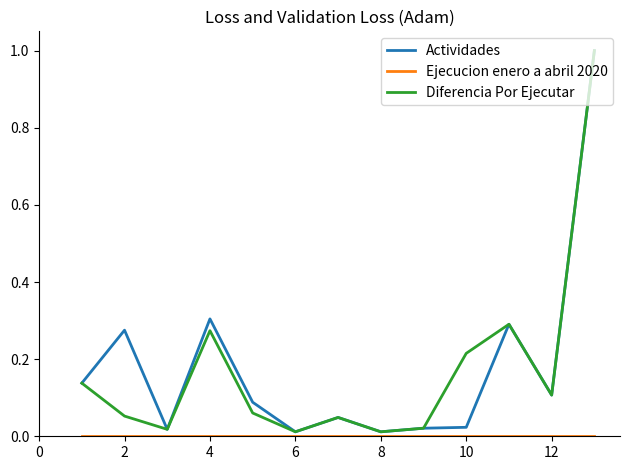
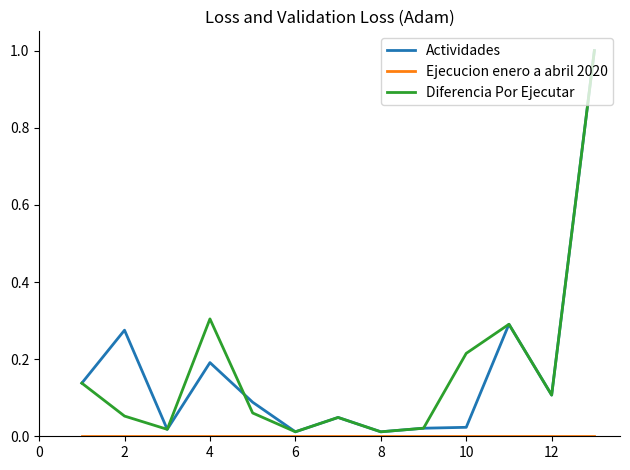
Actividades, 4: 0.30 -> 0.19
Diferencia Por Ejecutar, 4: 0.27 -> 0.30
